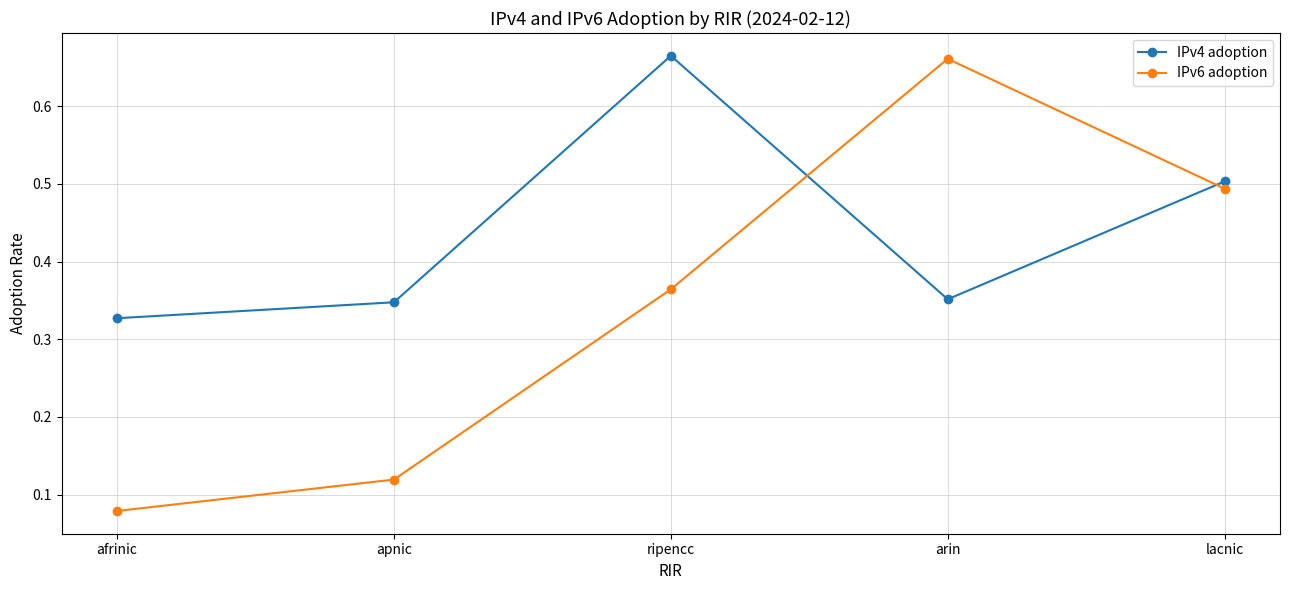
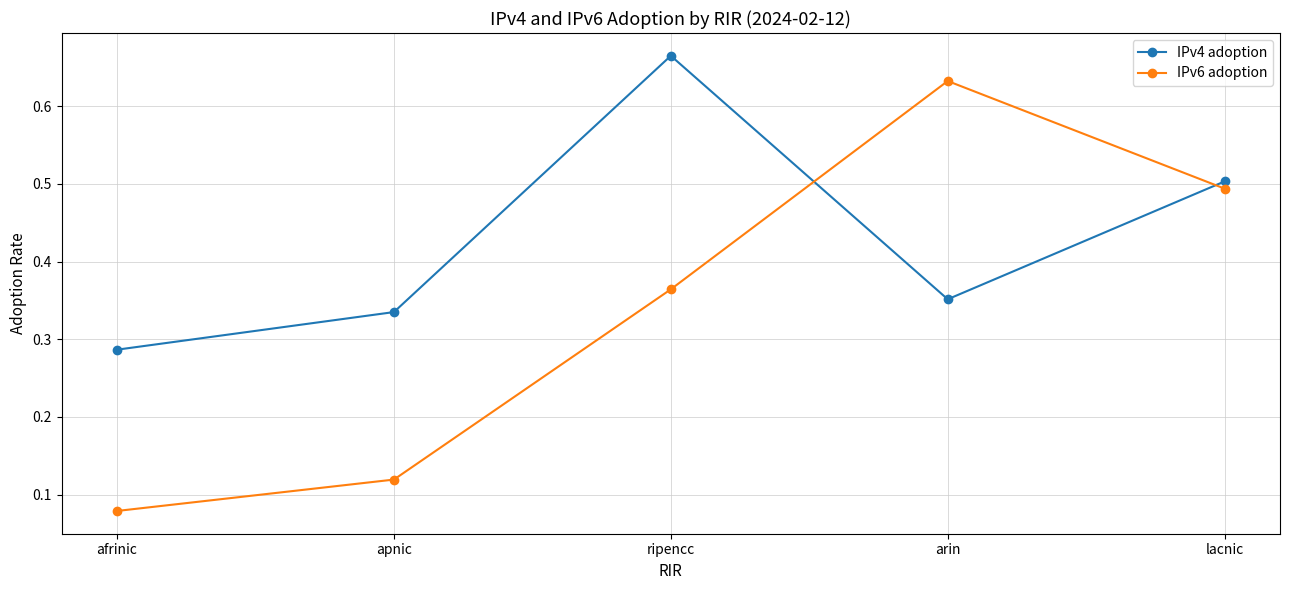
IPv4 adoption, afrinic: 0.33 -> 0.29
IPv4 adoption, apnic: 0.35 -> 0.33
IPv6 adoption, arin: 0.66 -> 0.63
